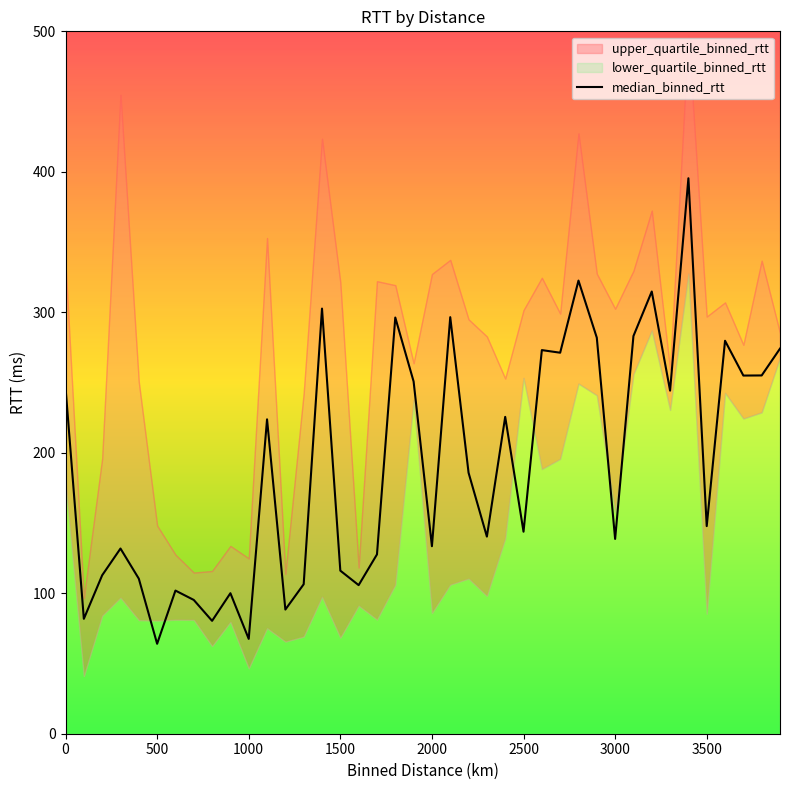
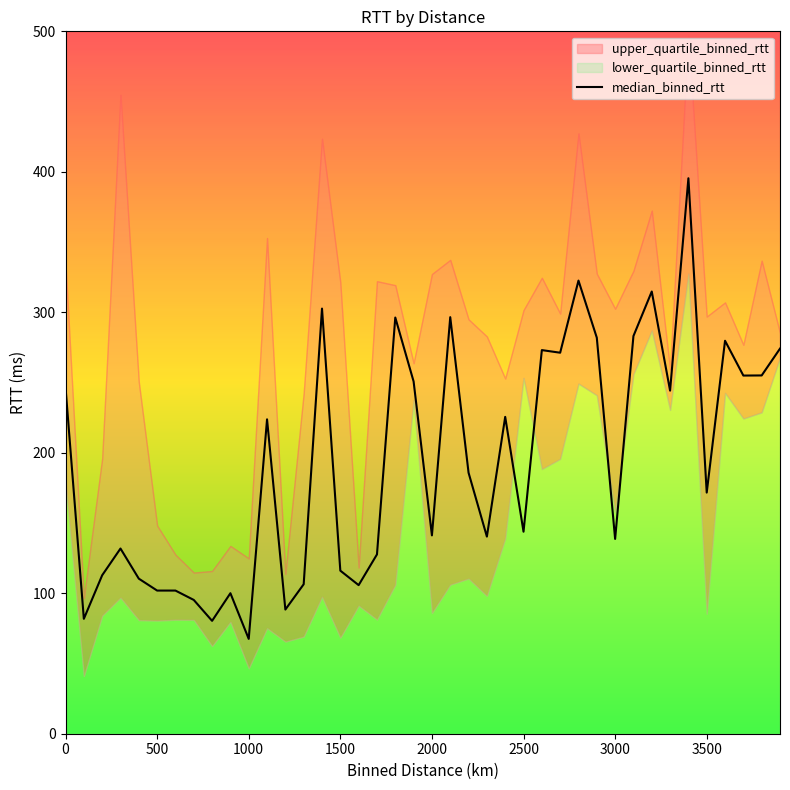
median_binned_rtt, 500: 64 -> 102
median_binned_rtt, 2000: 133 -> 141
median_binned_rtt, 3500: 148 -> 172
